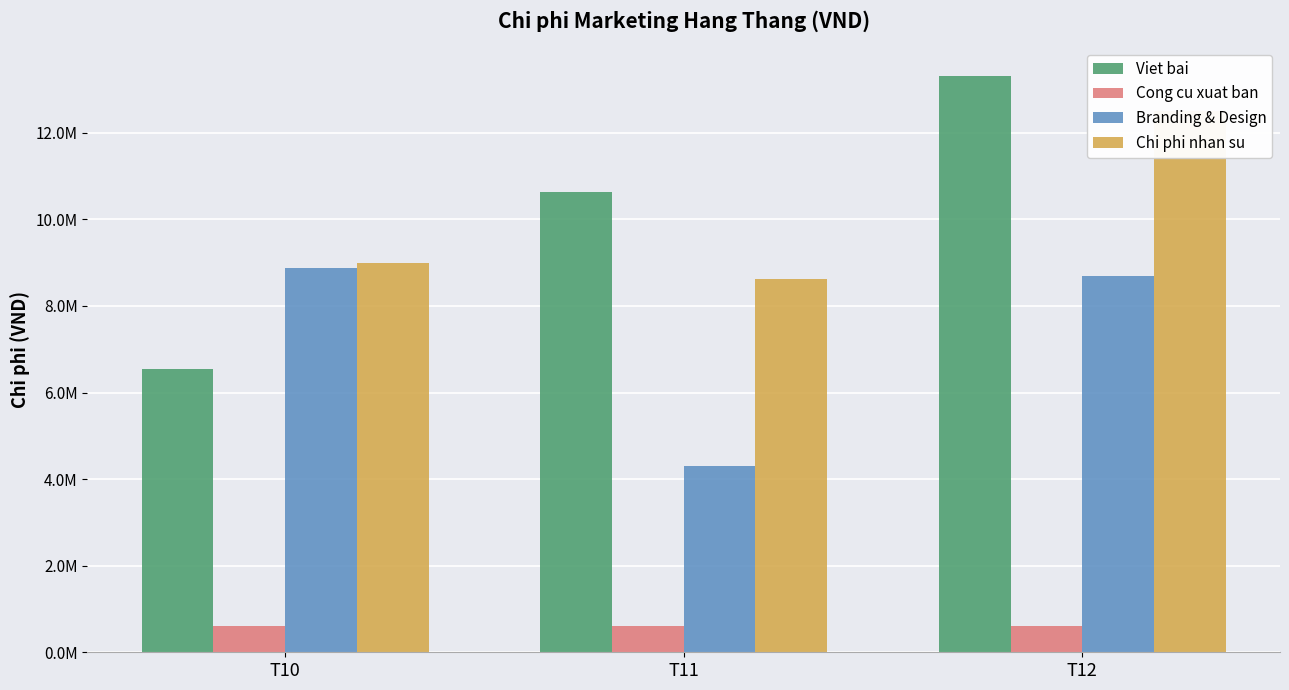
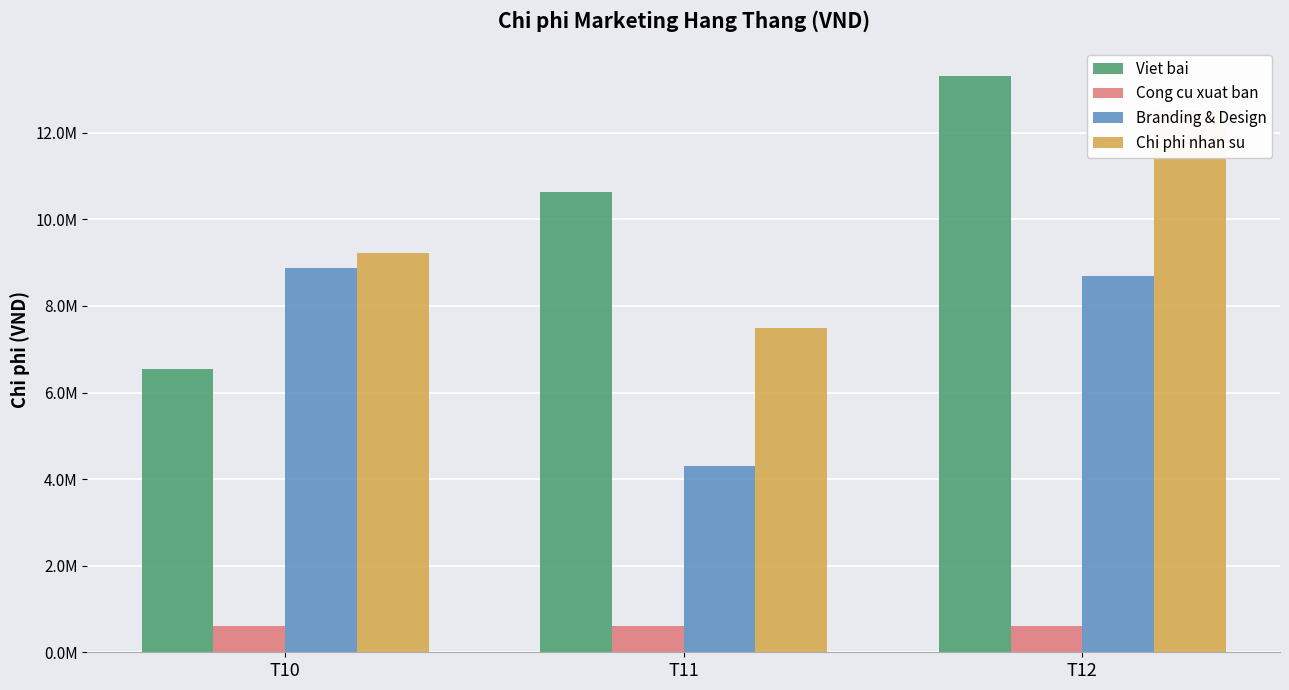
Chi phi nhan su, T10: 9000000 -> 9200000
Chi phi nhan su, T11: 8600000 -> 7500000
